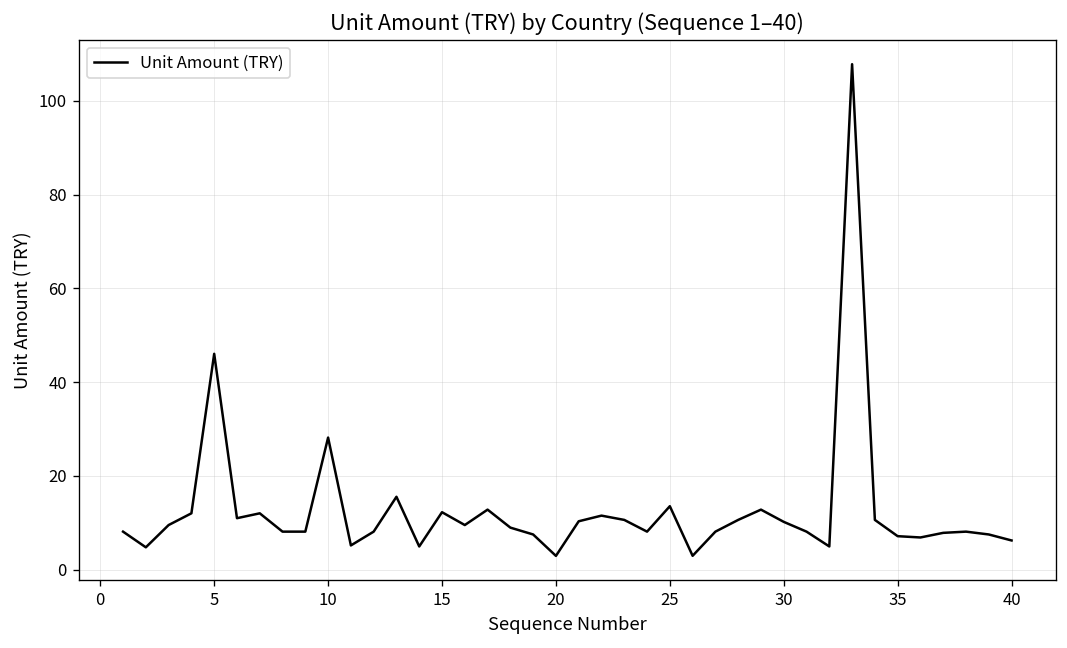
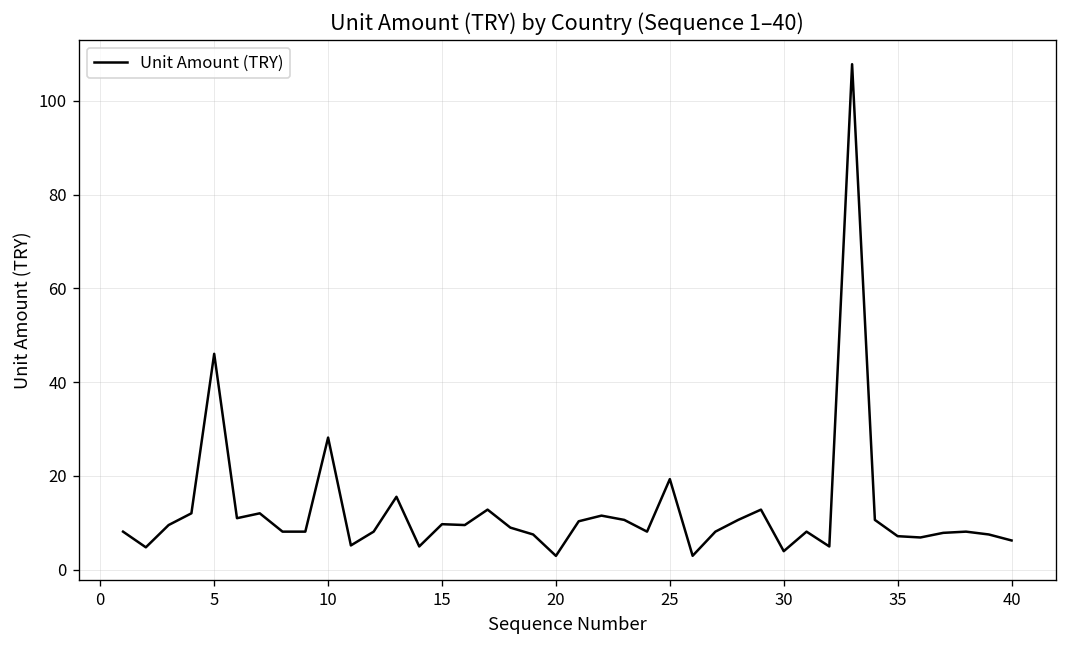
15: 12 -> 10
25: 14 -> 19
30: 10 -> 4
